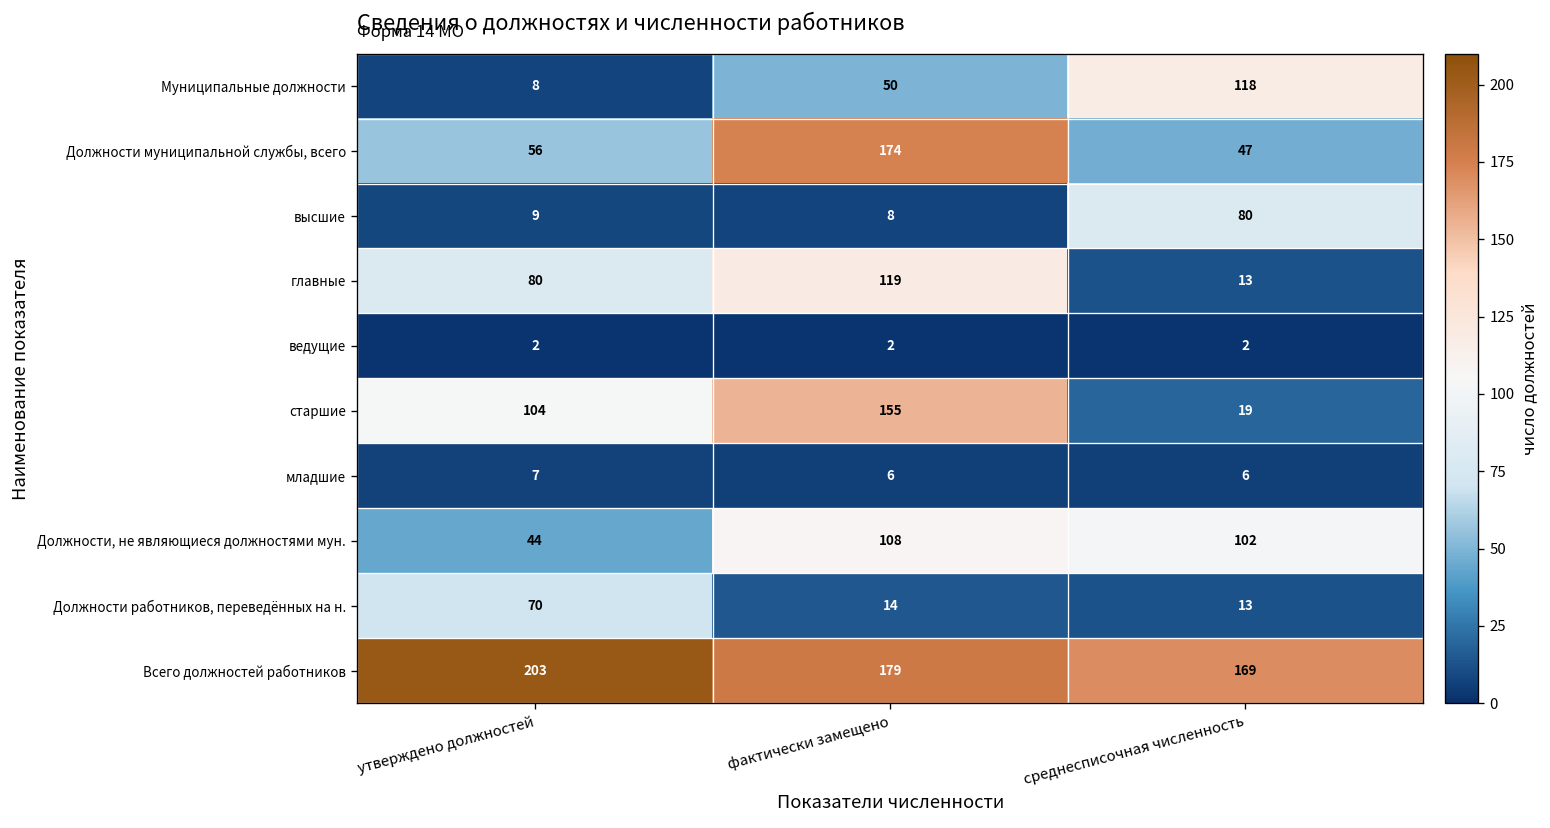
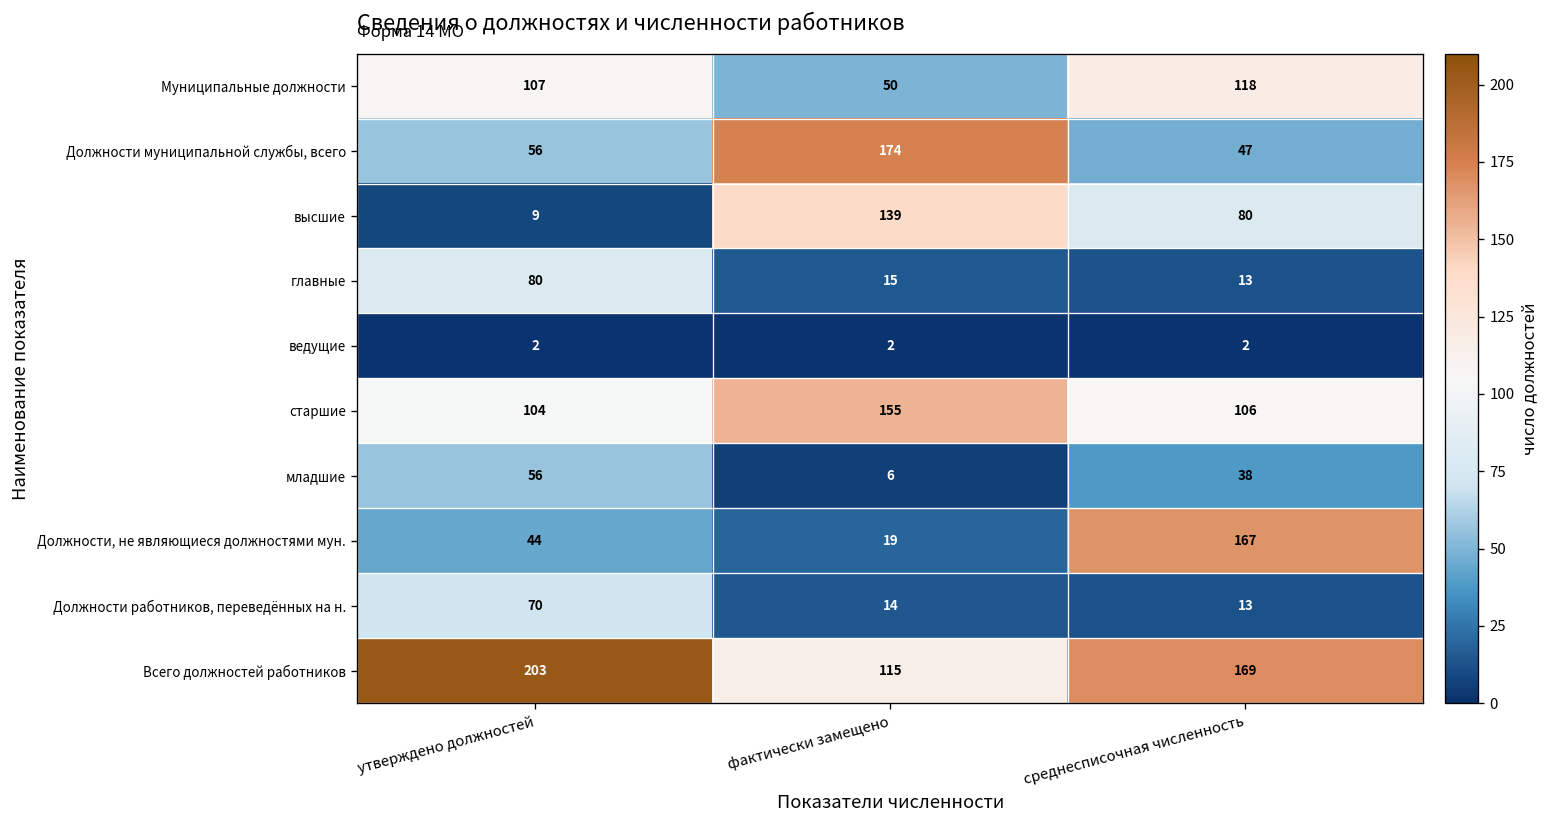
Муниципальные должности, утверждено должностей: 8 -> 107
высшие, фактически замещено: 8 -> 139
главные, фактически замещено: 119 -> 15
старшие, среднесписочная численность: 19 -> 106
младшие, утверждено должностей: 7 -> 56
младшие, среднесписочная численность: 6 -> 38
Должности, не являющиеся должностями мун., фактически замещено: 108 -> 19
Должности, не являющиеся должностями мун., среднесписочная численность: 102 -> 167
Всего должностей работников, фактически замещено: 179 -> 115
